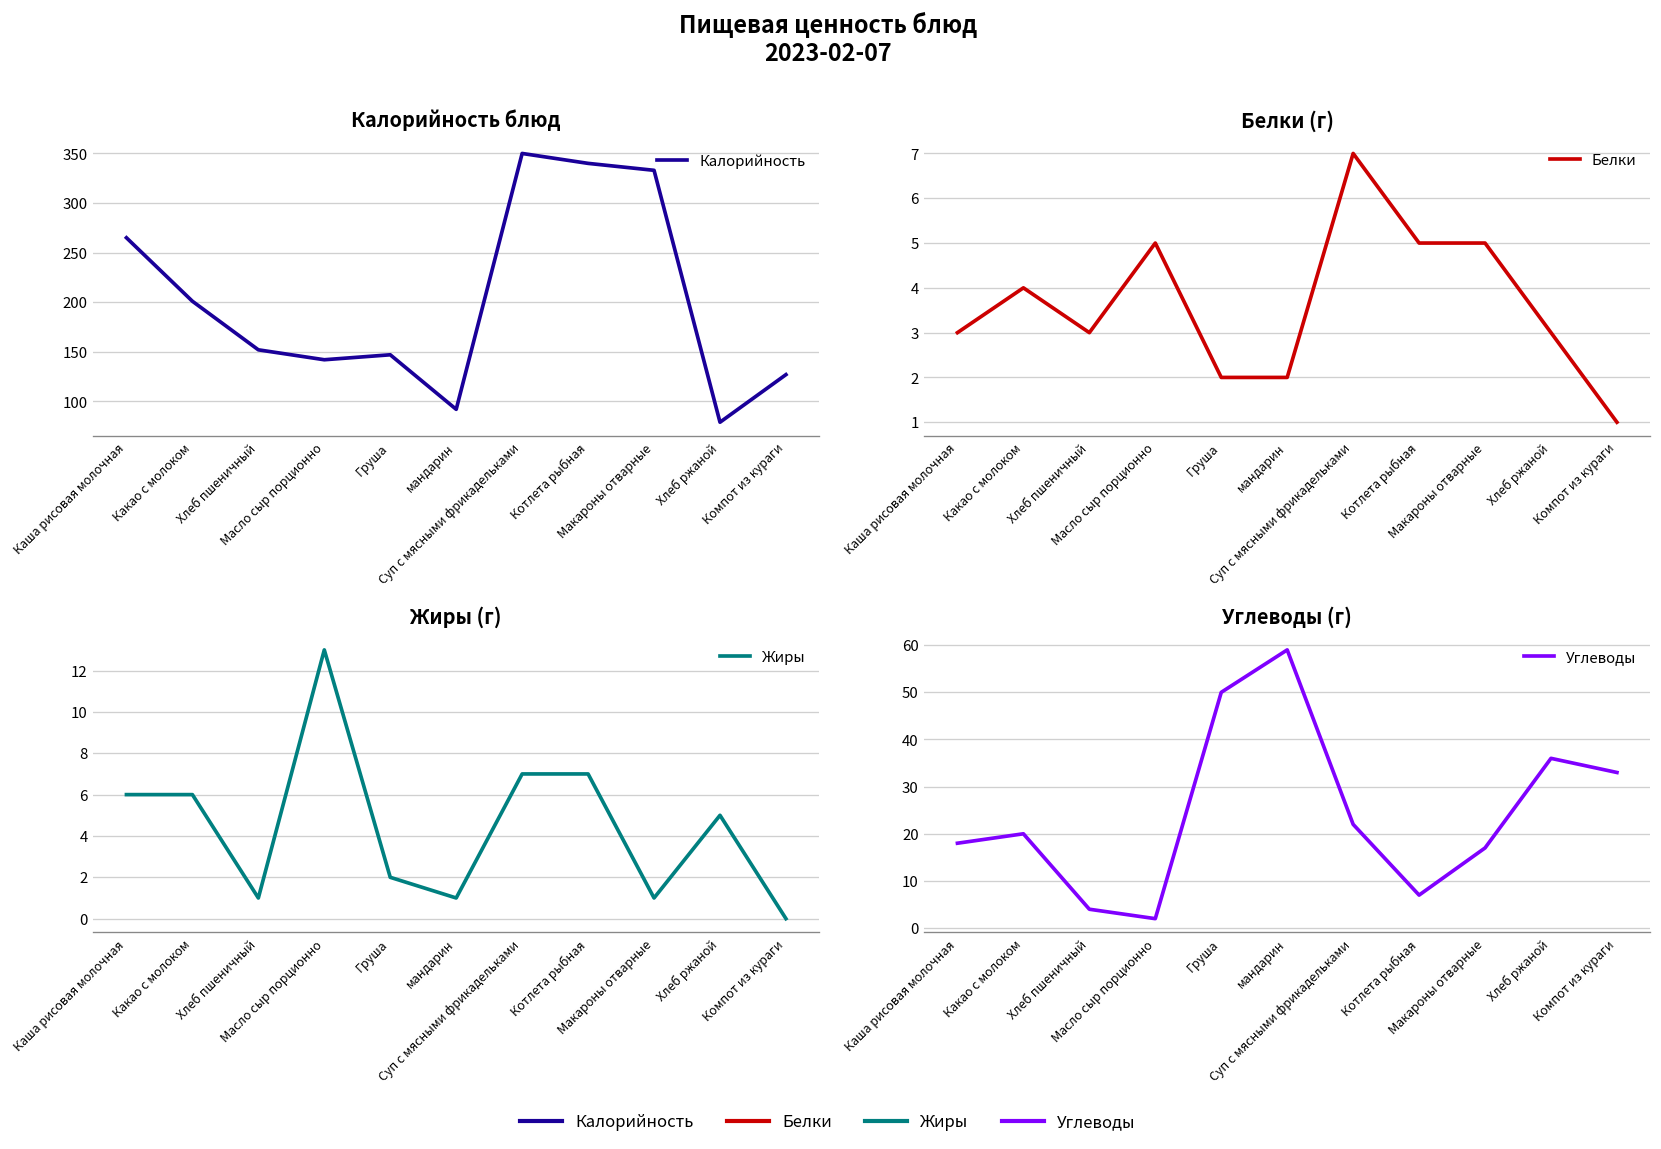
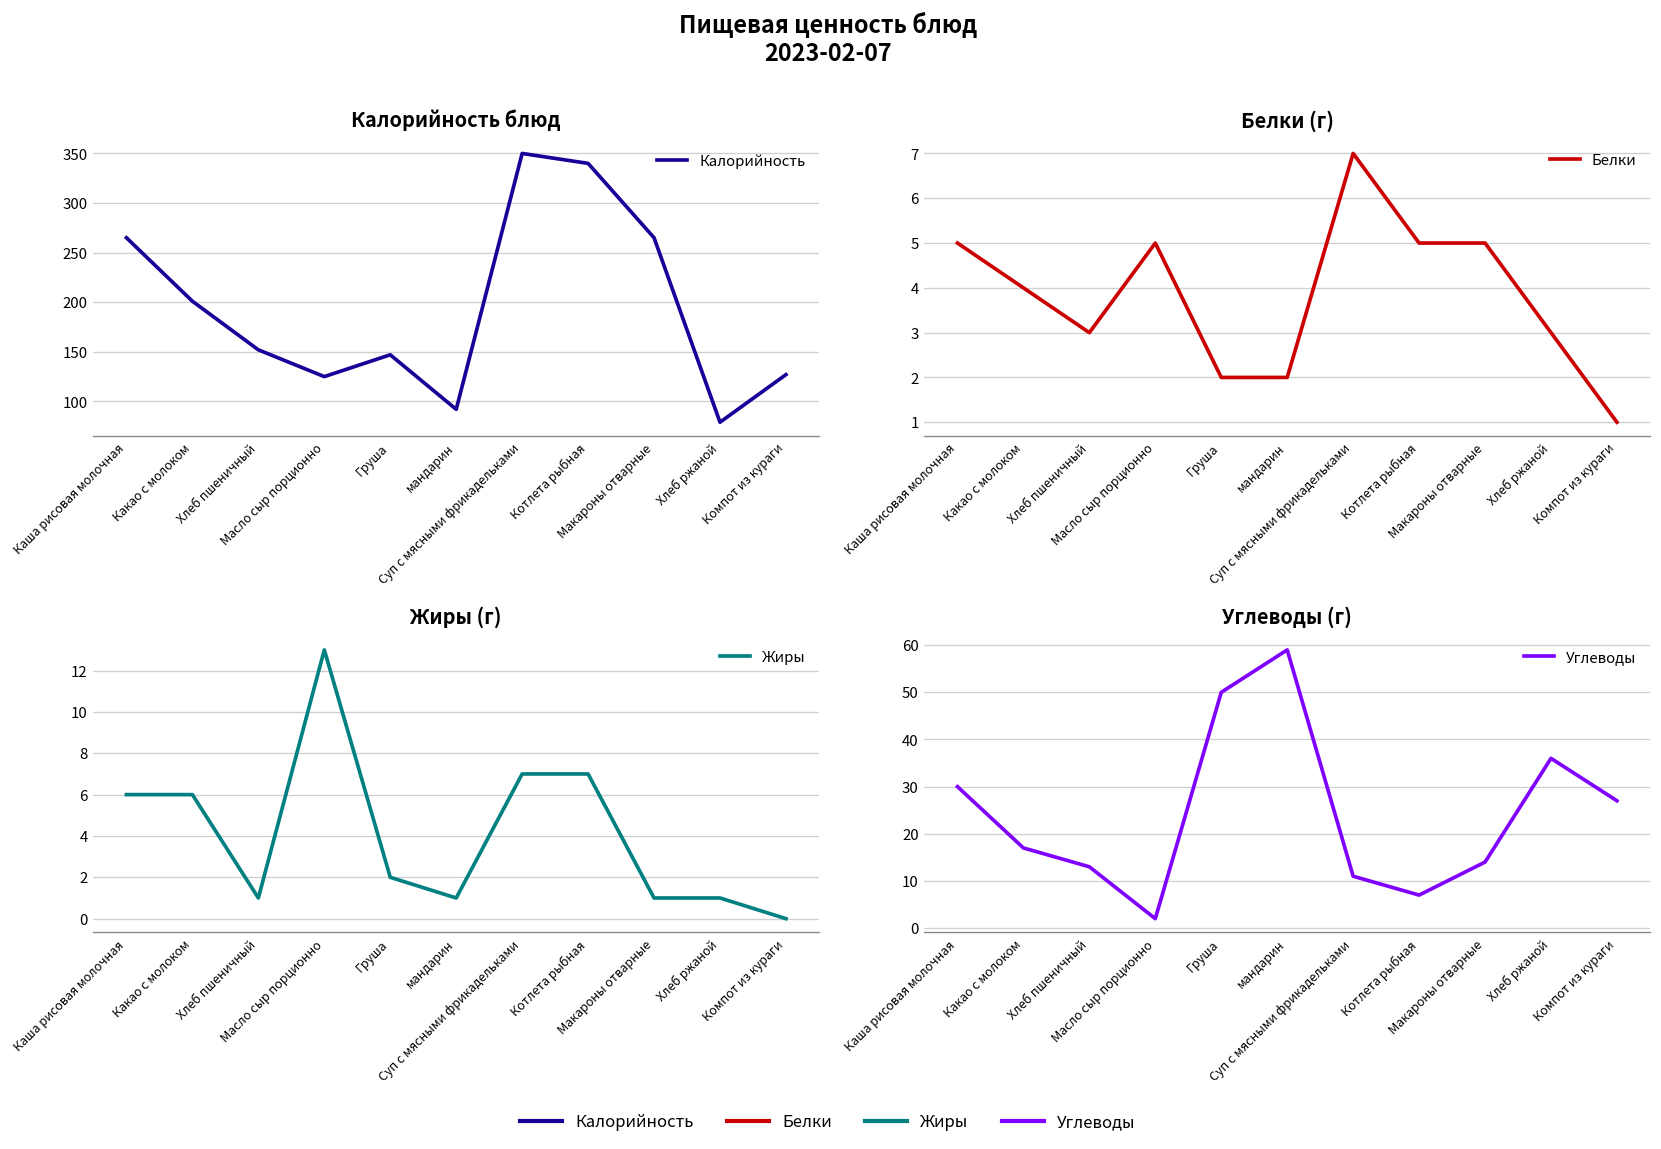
Калорийность блюд, Масло сыр порционно: 140 -> 130
Калорийность блюд, Макароны отварные: 330 -> 270
Белки (г), Каша рисовая молочная: 3 -> 5
Жиры (г), Хлеб ржаной: 5 -> 1
Углеводы (г), Каша рисовая молочная: 18 -> 30
Углеводы (г), Какао с молоком: 20 -> 17
Углеводы (г), Хлеб пшеничный: 4 -> 13
Углеводы (г), Суп с мясными фрикадельками: 22 -> 11
Углеводы (г), Макароны отварные: 17 -> 14
Углеводы (г), Компот из кураги: 33 -> 27
